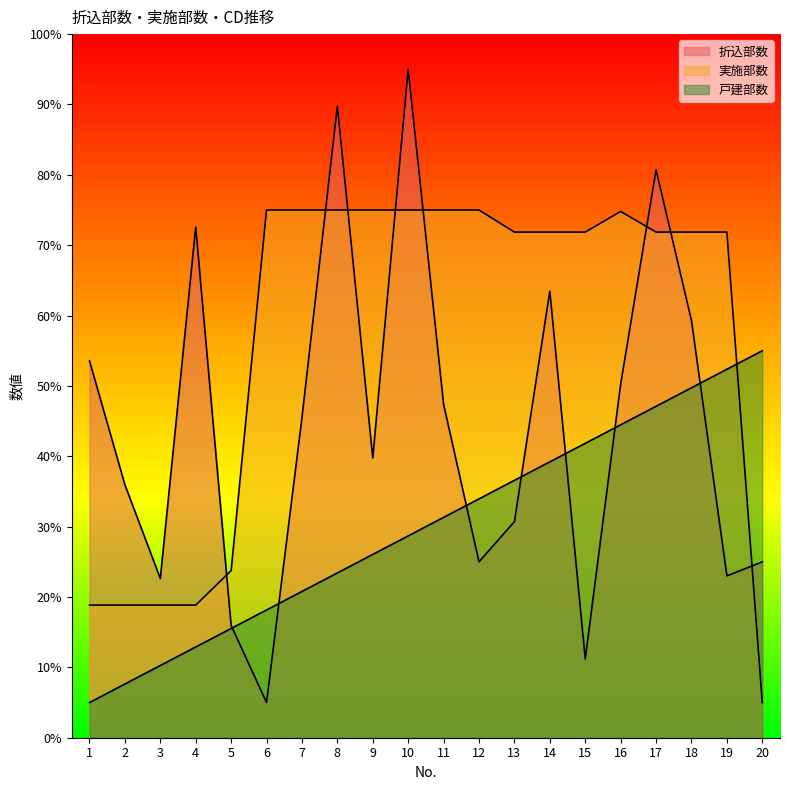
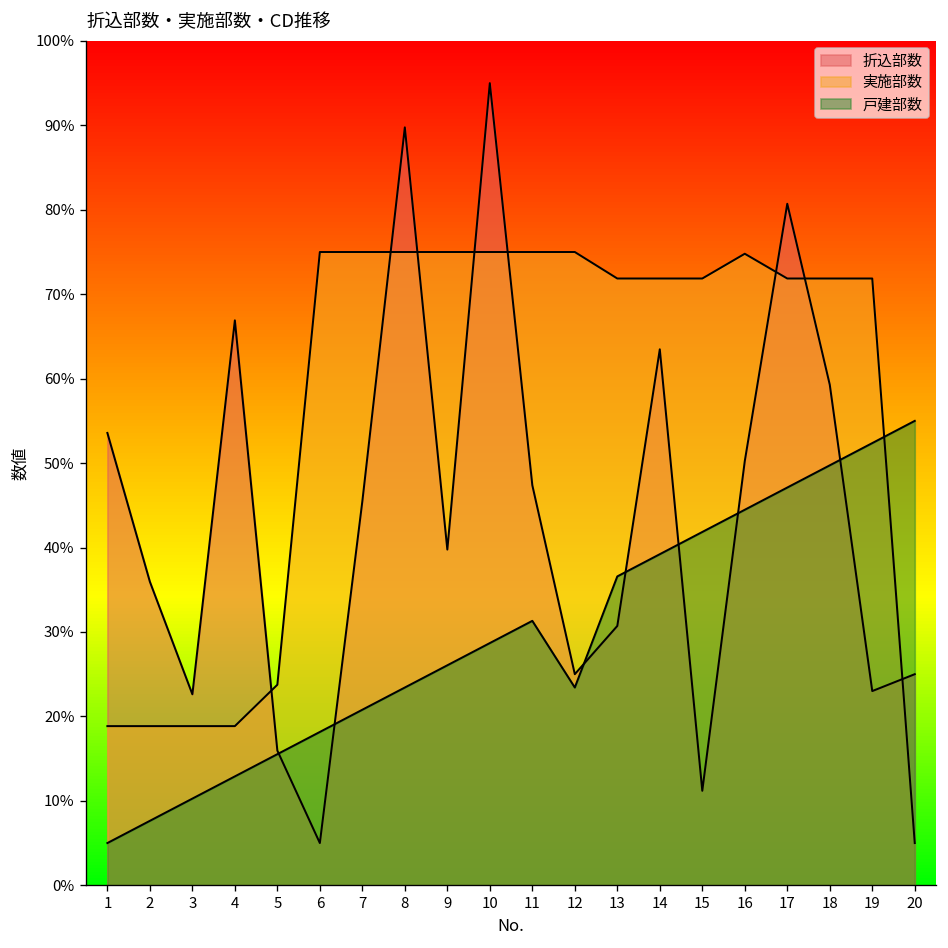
折込部数, 4: 73% -> 67%
戸建部数, 12: 34% -> 23%
